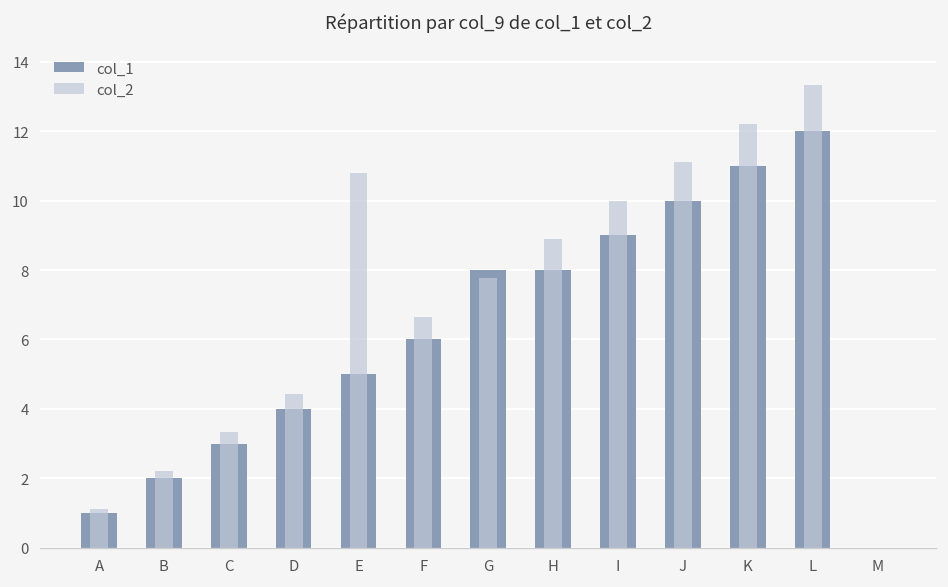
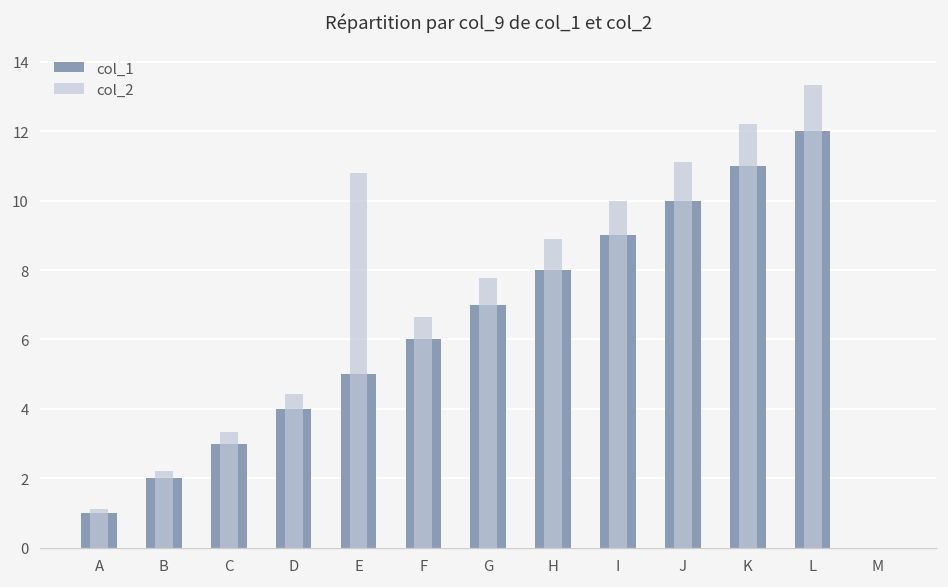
col_1, G: 8 -> 7
